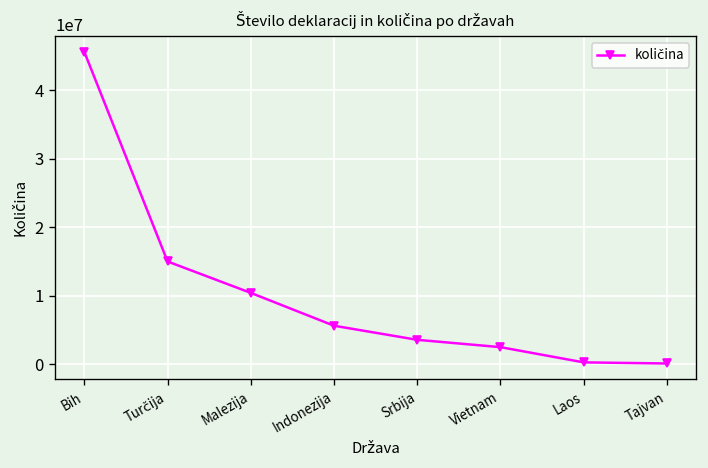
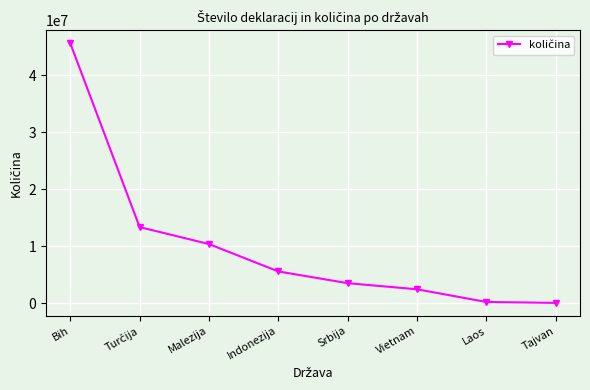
Turčija: 15000000 -> 13000000
